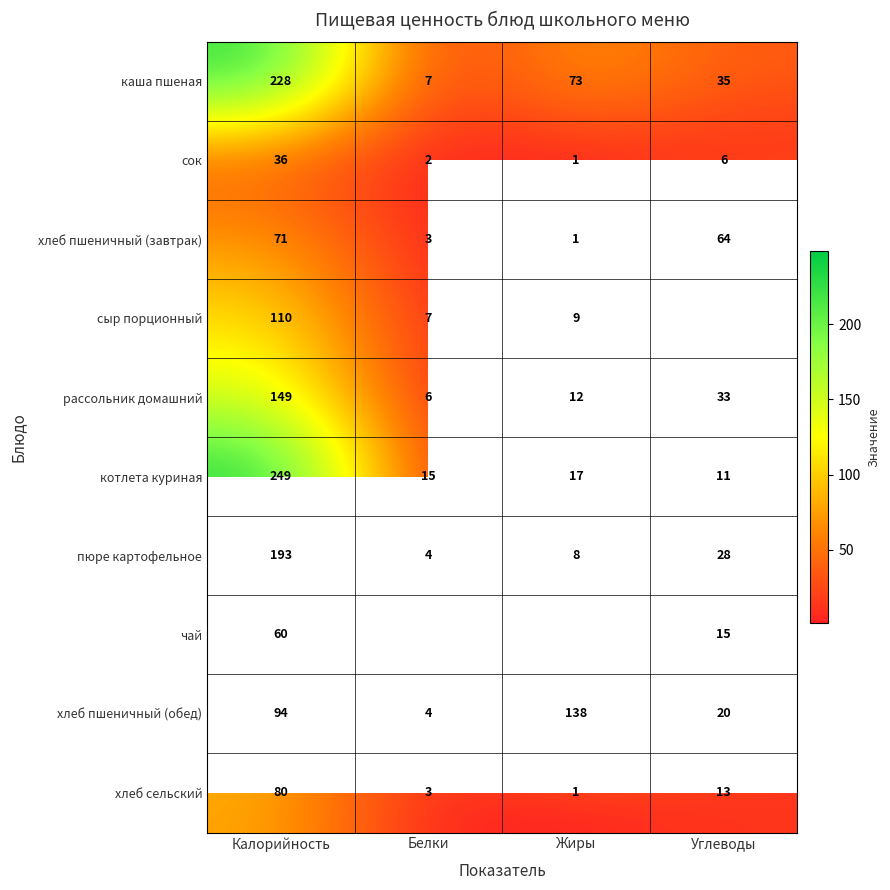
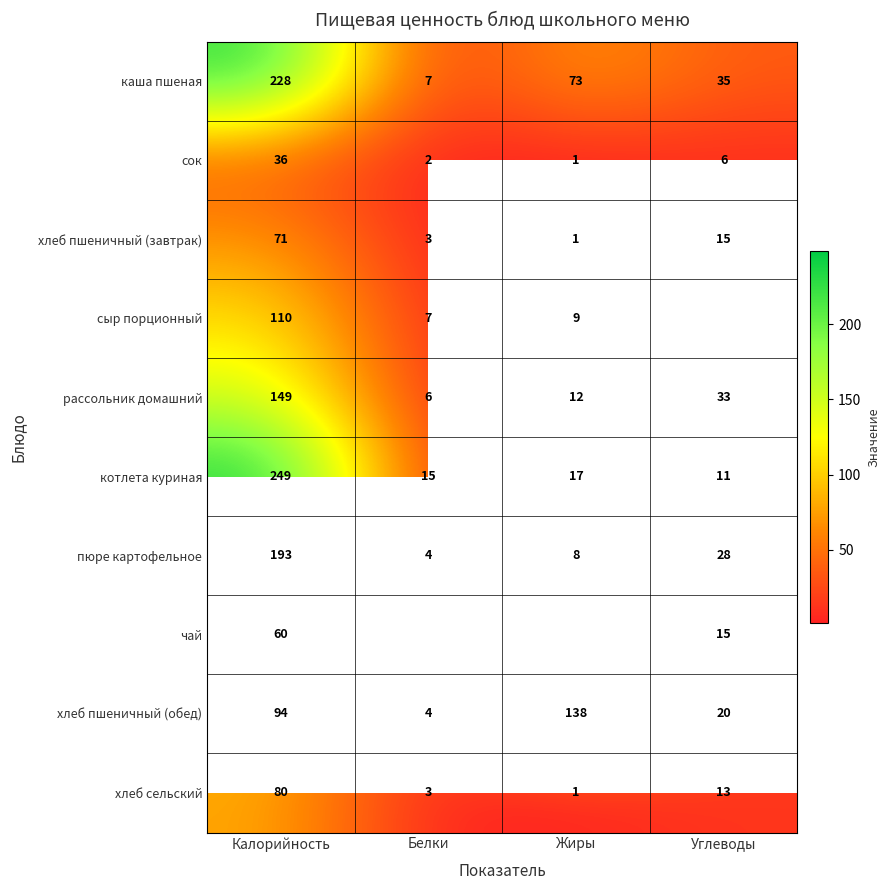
хлеб пшеничный (завтрак), Углеводы: 64 -> 15
